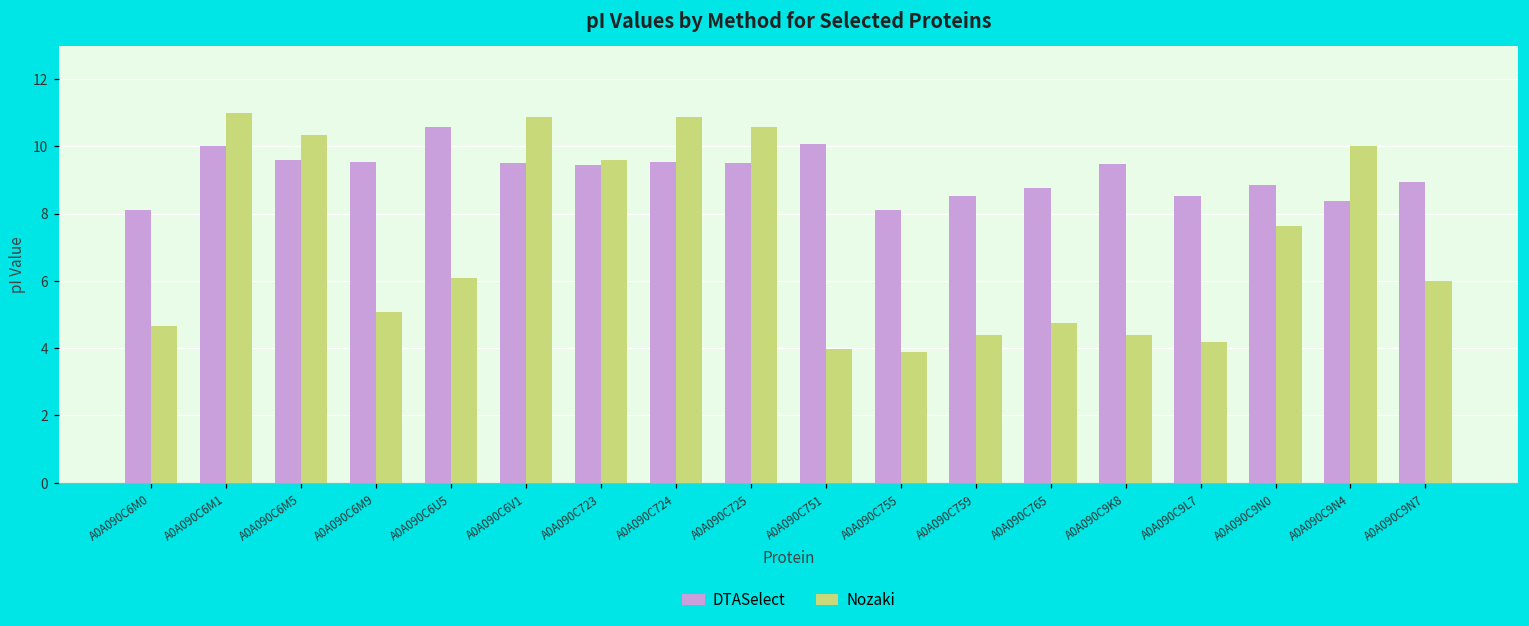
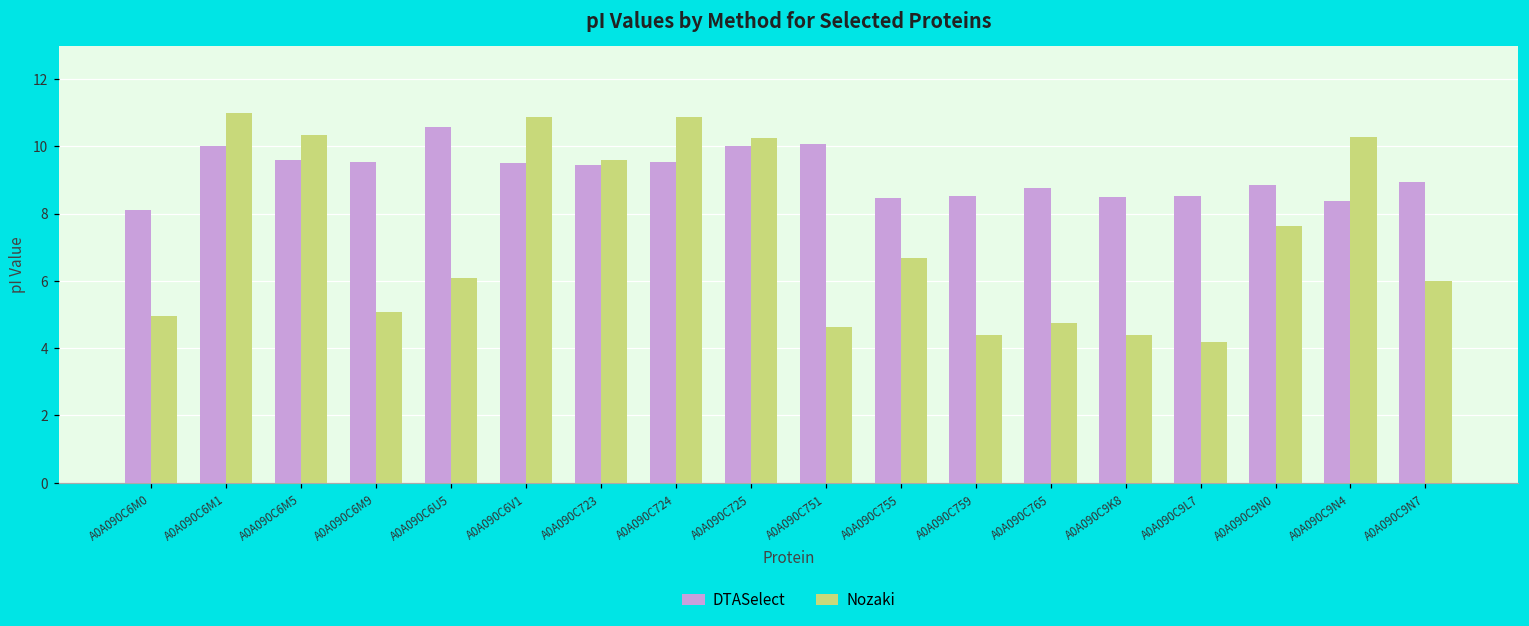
Nozaki, A0A090C6M0: 4.6 -> 5.0
DTASelect, A0A090C725: 9.5 -> 10.0
Nozaki, A0A090C725: 10.6 -> 10.3
Nozaki, A0A090C751: 4.0 -> 4.6
DTASelect, A0A090C755: 8.1 -> 8.5
Nozaki, A0A090C755: 3.9 -> 6.7
DTASelect, A0A090C9K8: 9.5 -> 8.5
Nozaki, A0A090C9N4: 10.0 -> 10.3
